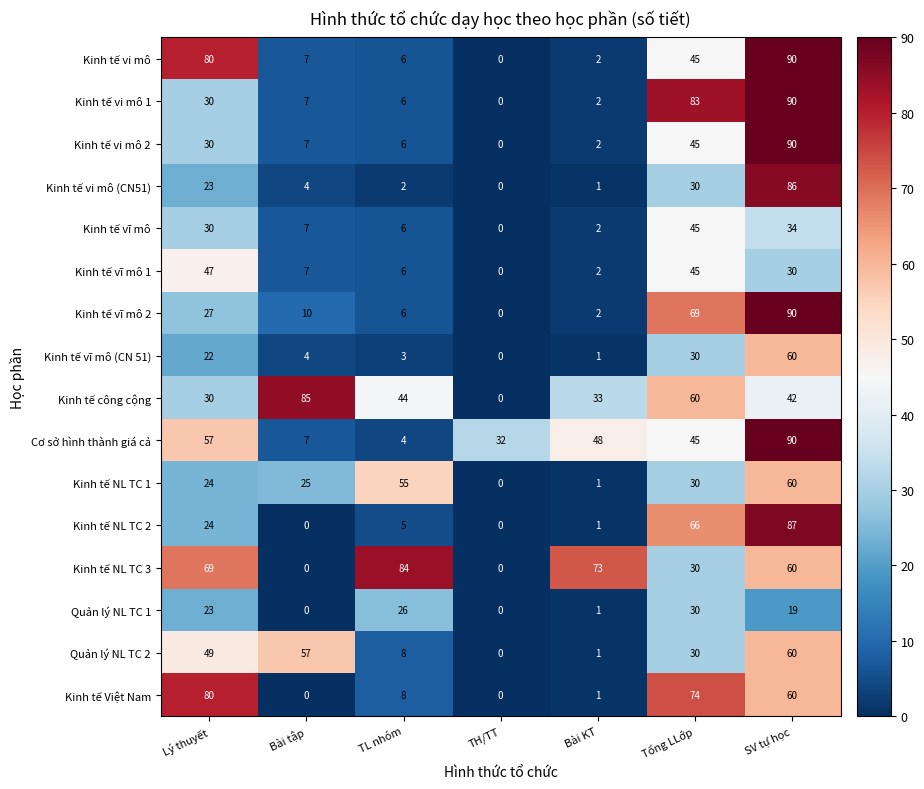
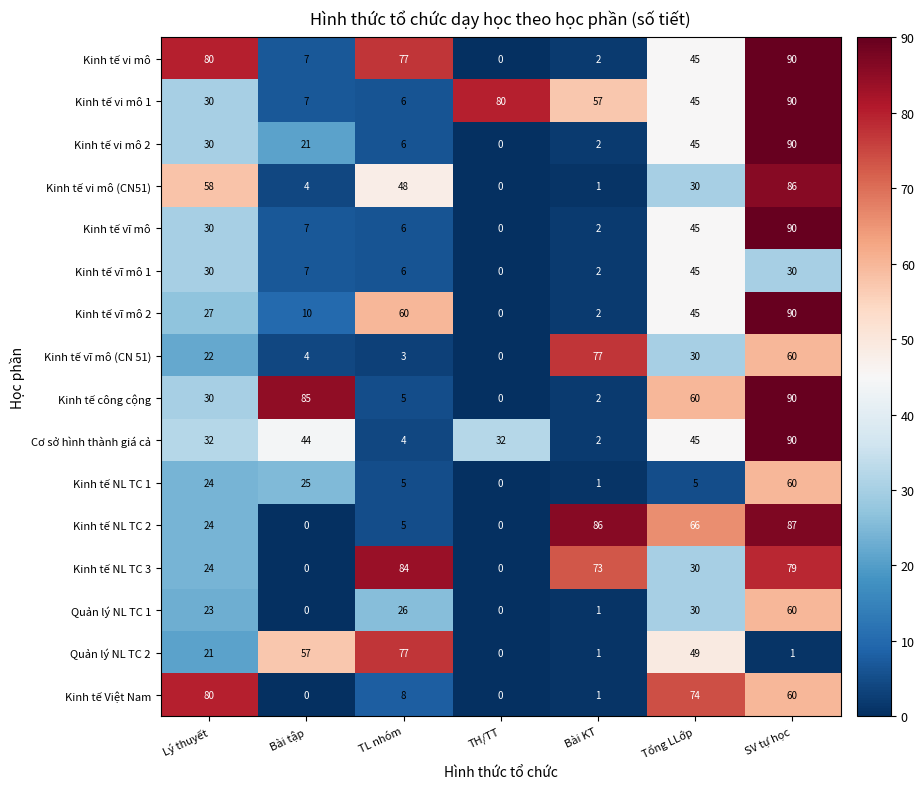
Kinh tế vi mô, TL nhóm: 6 -> 77
Kinh tế vi mô 1, TH/TT: 0 -> 80
Kinh tế vi mô 1, Bài KT: 2 -> 57
Kinh tế vi mô 1, Tổng LLớp: 83 -> 45
Kinh tế vi mô 2, Bài tập: 7 -> 21
Kinh tế vi mô (CN51), Lý thuyết: 23 -> 58
Kinh tế vi mô (CN51), TL nhóm: 2 -> 48
Kinh tế vĩ mô, SV tự học: 34 -> 90
Kinh tế vĩ mô 1, Lý thuyết: 47 -> 30
Kinh tế vĩ mô 2, TL nhóm: 6 -> 60
Kinh tế vĩ mô 2, Tổng LLớp: 69 -> 45
Kinh tế vĩ mô (CN 51), Bài KT: 1 -> 77
Kinh tế công cộng, TL nhóm: 44 -> 5
Kinh tế công cộng, Bài KT: 33 -> 2
Kinh tế công cộng, SV tự học: 42 -> 90
Cơ sở hình thành giá cả, Lý thuyết: 57 -> 32
Cơ sở hình thành giá cả, Bài tập: 7 -> 44
Cơ sở hình thành giá cả, Bài KT: 48 -> 2
Kinh tế NL TC 1, TL nhóm: 55 -> 5
Kinh tế NL TC 1, Tổng LLớp: 30 -> 5
Kinh tế NL TC 2, Bài KT: 1 -> 86
Kinh tế NL TC 3, Lý thuyết: 69 -> 24
Kinh tế NL TC 3, SV tự học: 60 -> 79
Quản lý NL TC 1, SV tự học: 19 -> 60
Quản lý NL TC 2, Lý thuyết: 49 -> 21
Quản lý NL TC 2, TL nhóm: 8 -> 77
Quản lý NL TC 2, Tổng LLớp: 30 -> 49
Quản lý NL TC 2, SV tự học: 60 -> 1
